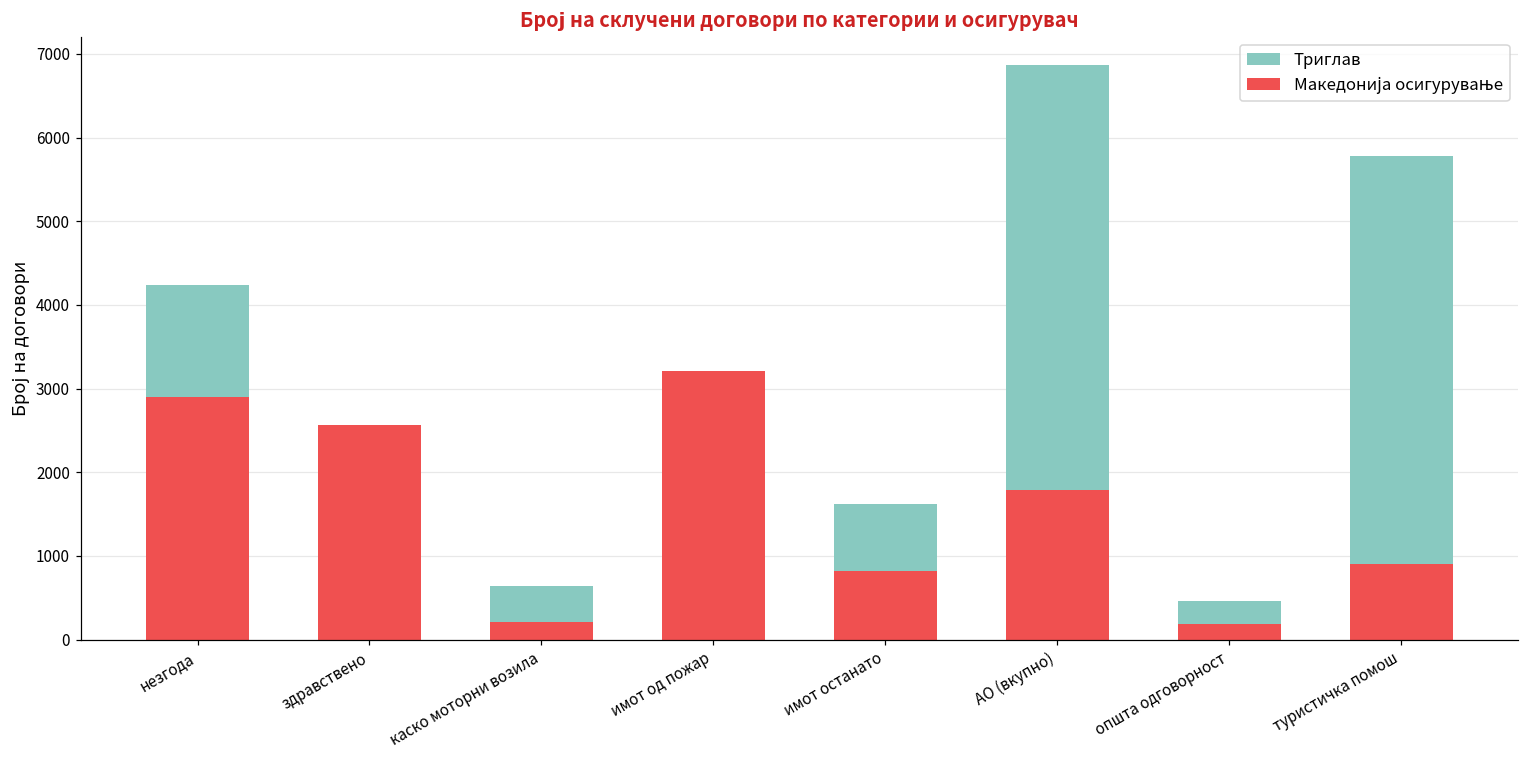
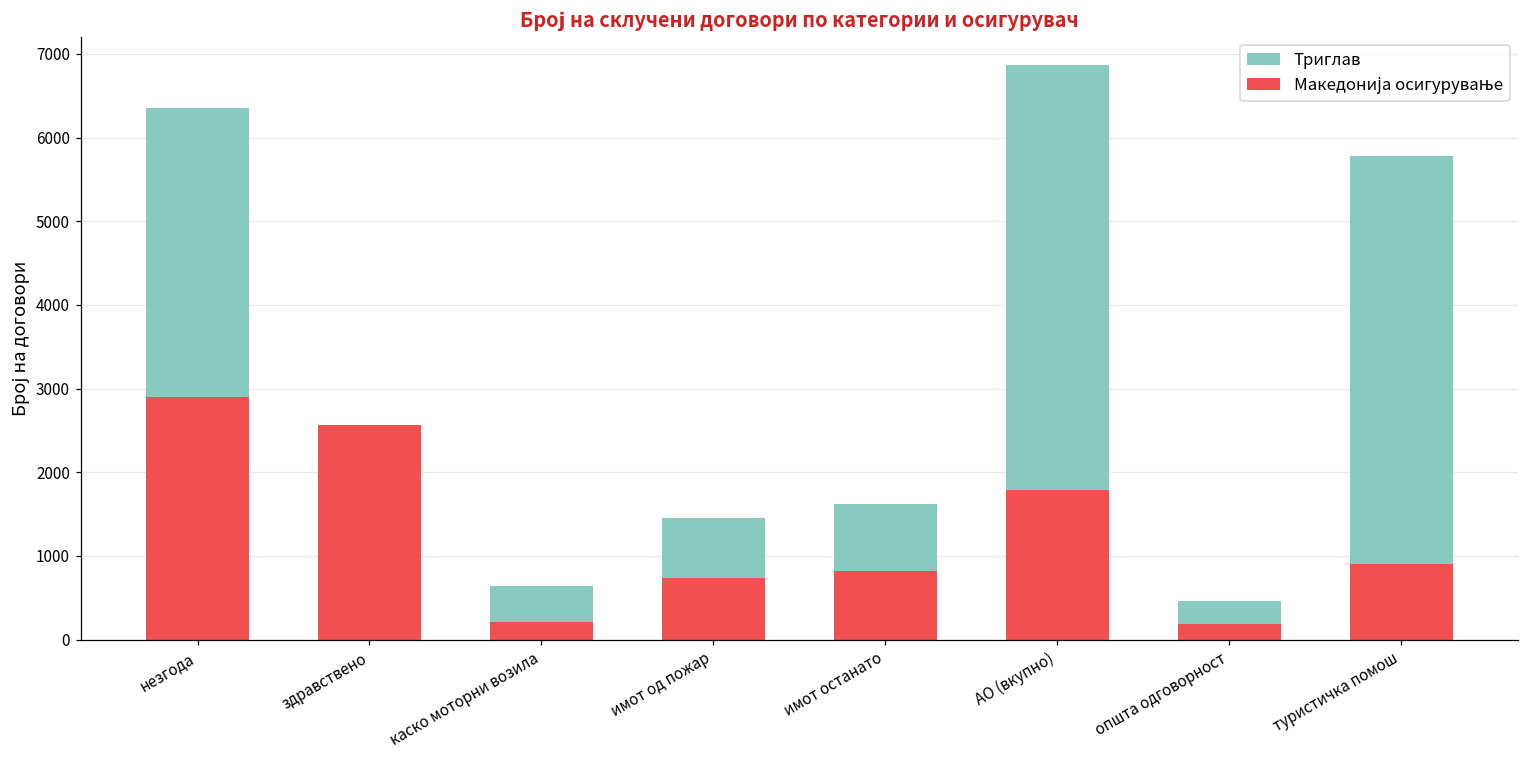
Триглав, незгода: 4200 -> 6400
Македонија осигурување, имот од пожар: 3200 -> 700
